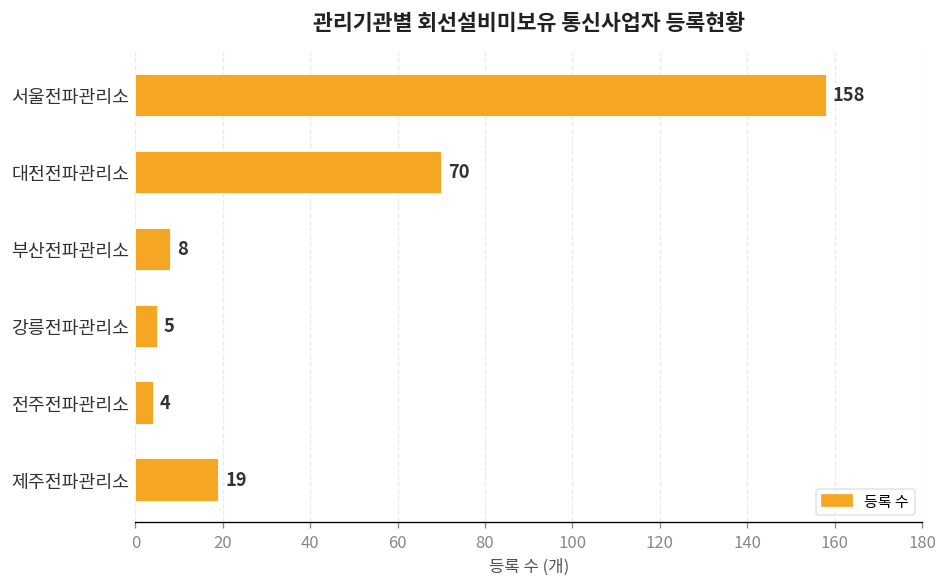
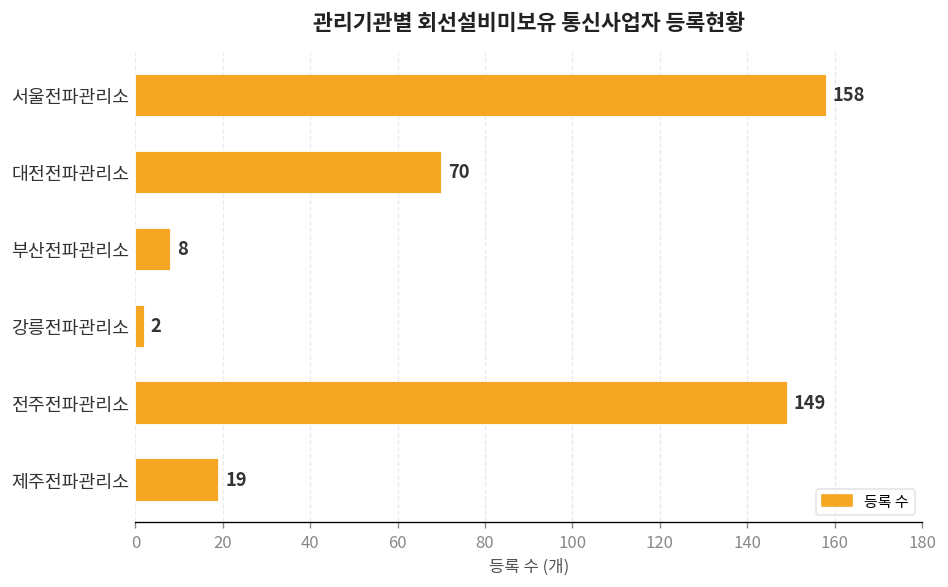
강릉전파관리소: 5 -> 2
전주전파관리소: 4 -> 149
